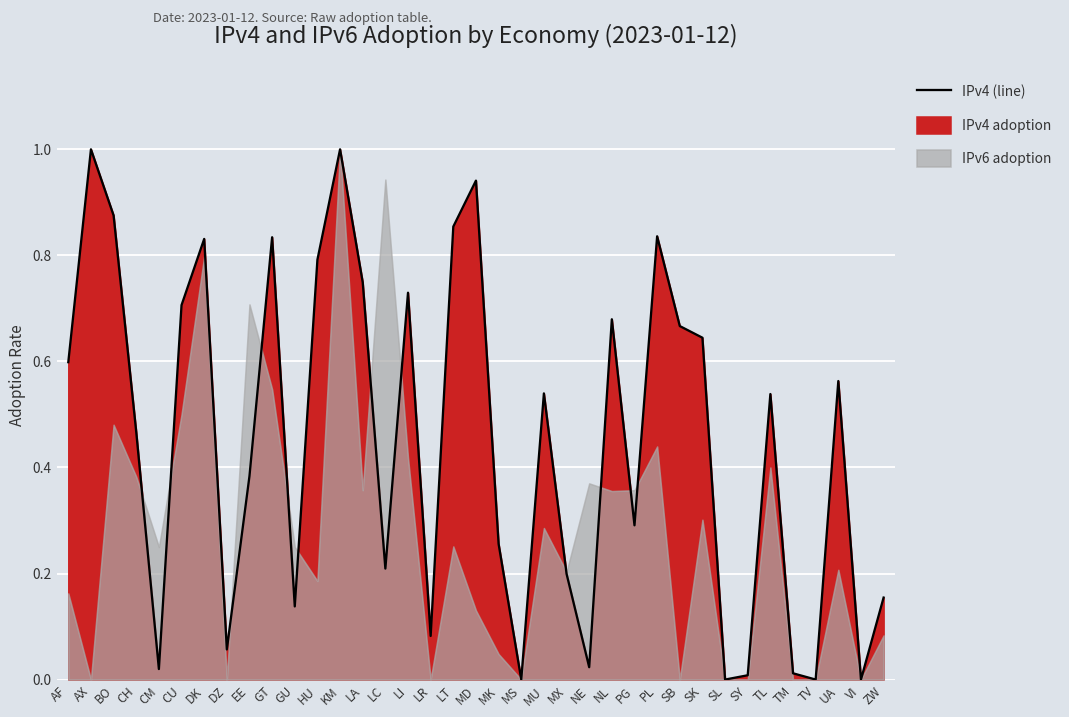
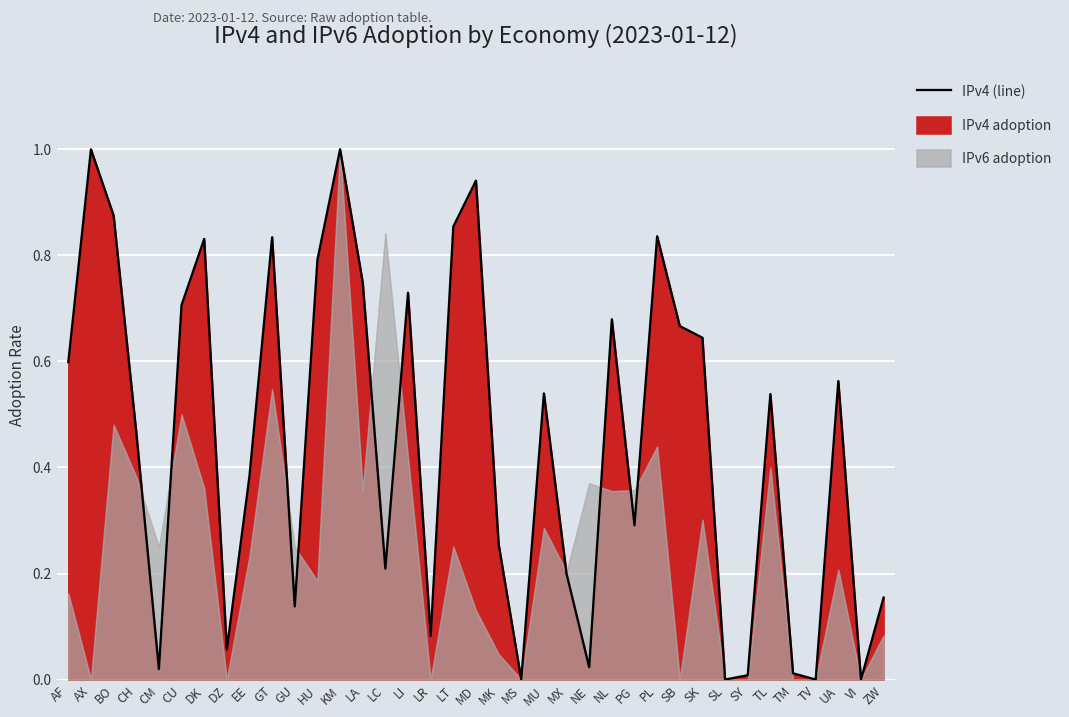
IPv6 adoption, DK: 0.80 -> 0.36
IPv6 adoption, EE: 0.71 -> 0.23
IPv6 adoption, LC: 0.94 -> 0.84
